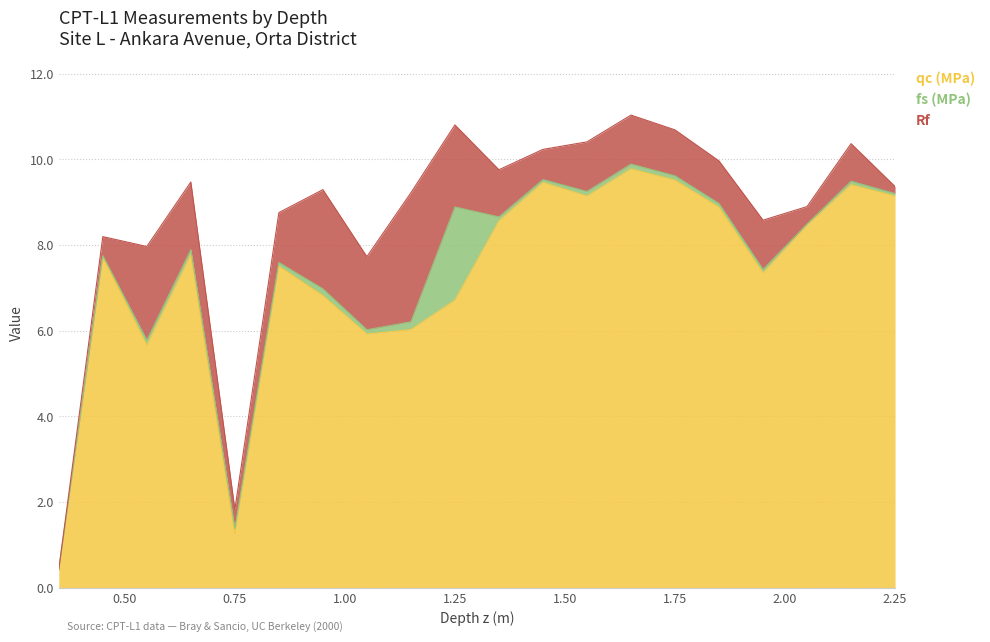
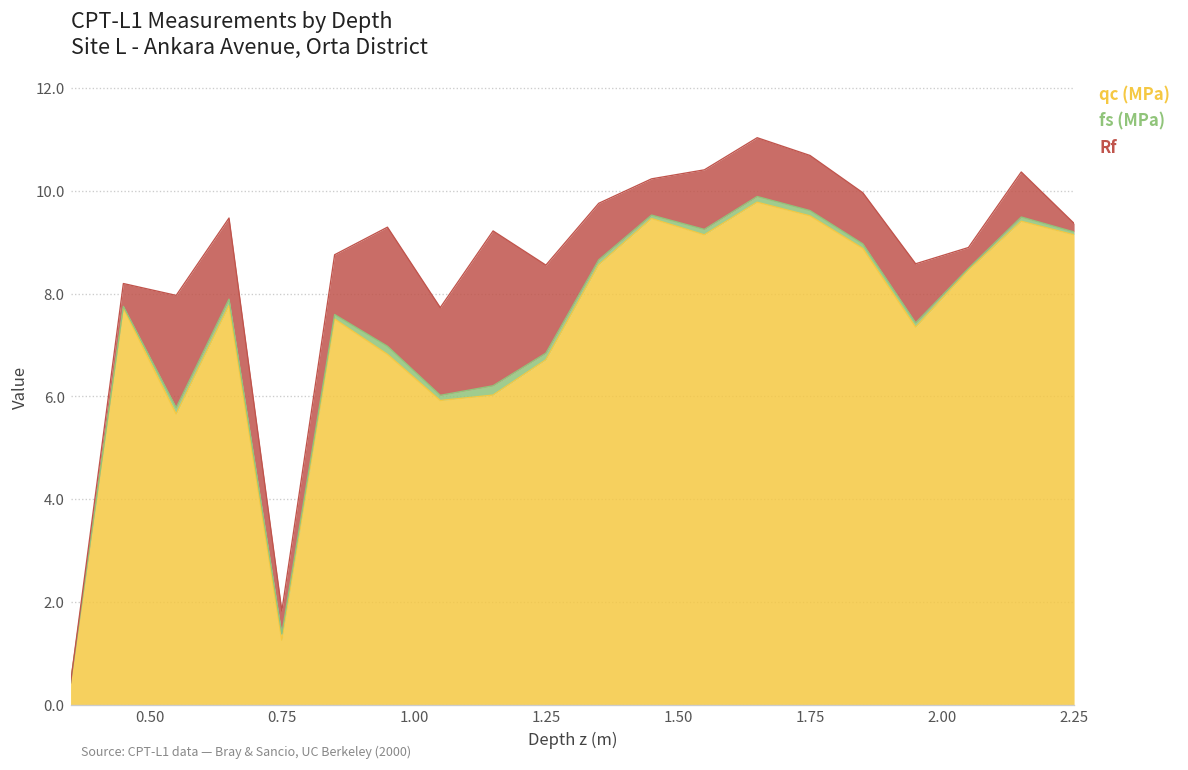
fs (MPa), 1.25: 2.2 -> 0.1
Rf, 1.25: 1.9 -> 1.7
